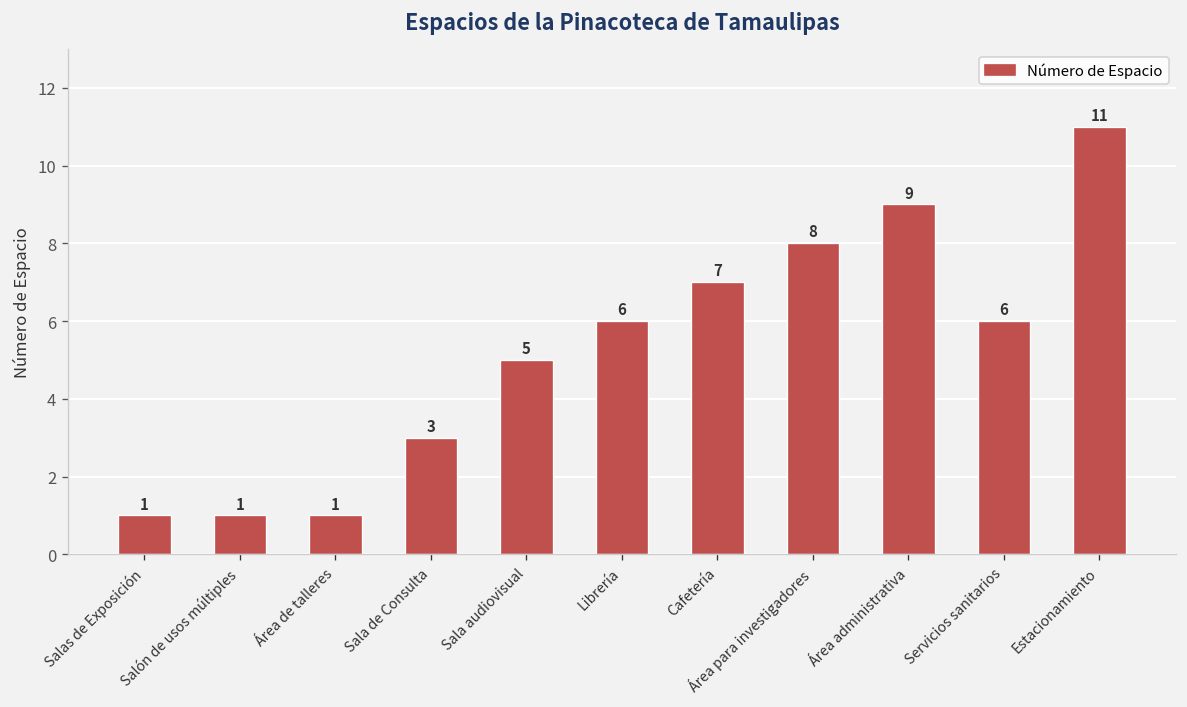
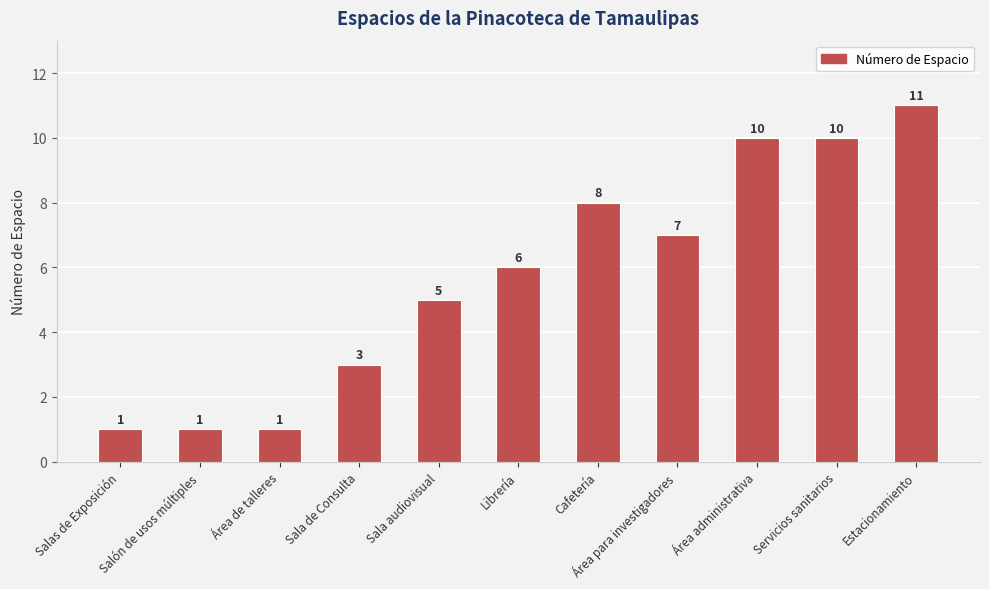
Cafetería: 7 -> 8
Área para investigadores: 8 -> 7
Área administrativa: 9 -> 10
Servicios sanitarios: 6 -> 10
